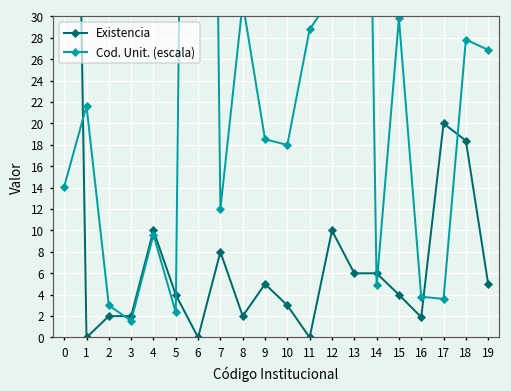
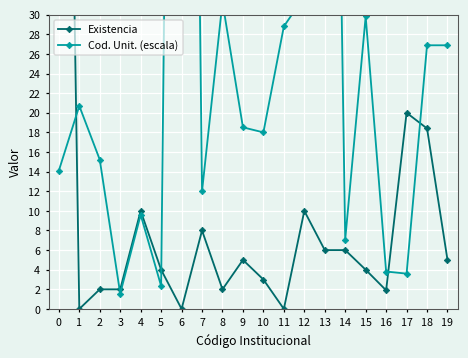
Cod. Unit. (escala), 1: 22 -> 21
Cod. Unit. (escala), 2: 3 -> 15
Cod. Unit. (escala), 14: 5 -> 7
Cod. Unit. (escala), 18: 28 -> 27
